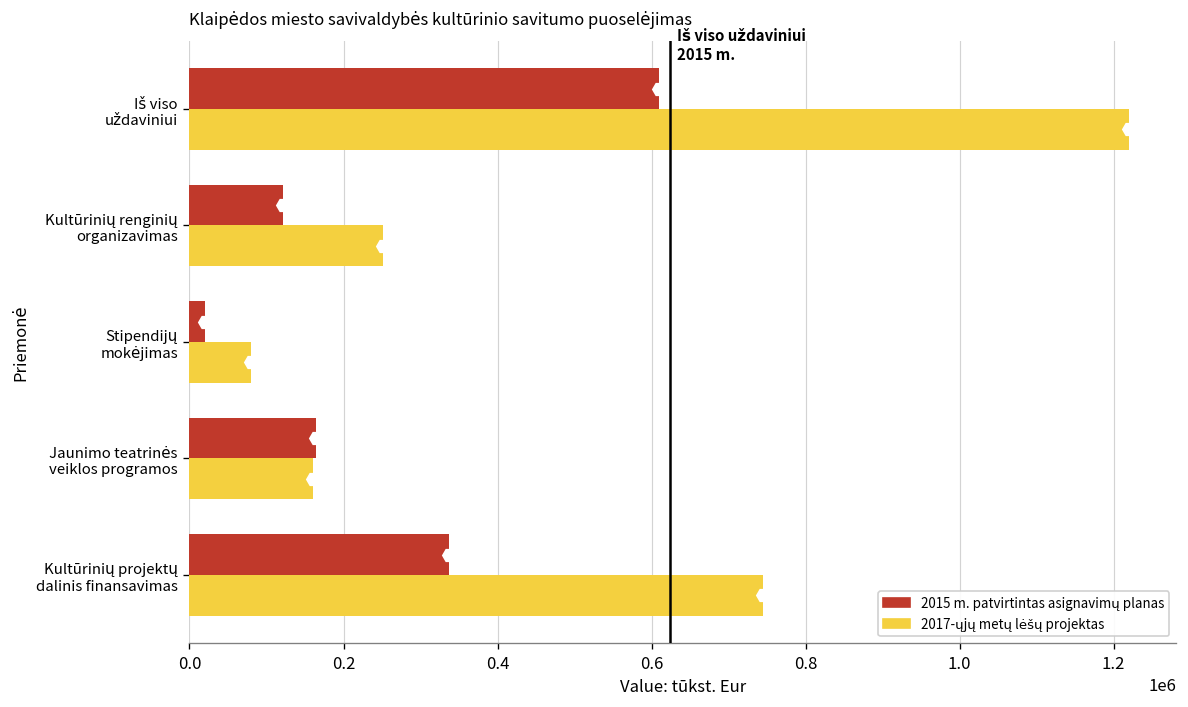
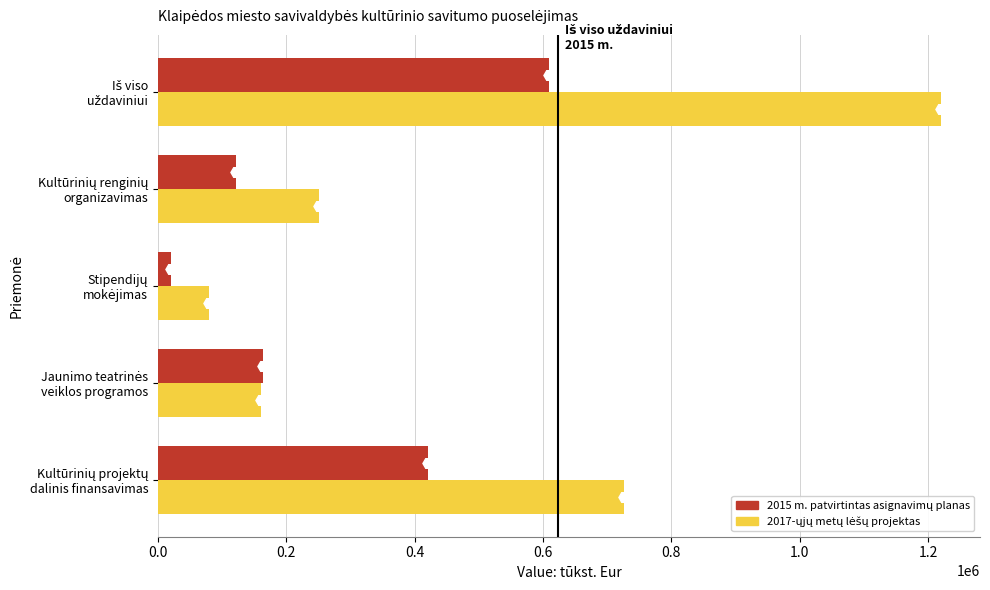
2015 m. patvirtintas asignavimų planas, Kultūrinių projektų dalinis finansavimas: 340000 -> 420000
2017-ųjų metų lėšų projektas, Kultūrinių projektų dalinis finansavimas: 750000 -> 730000
